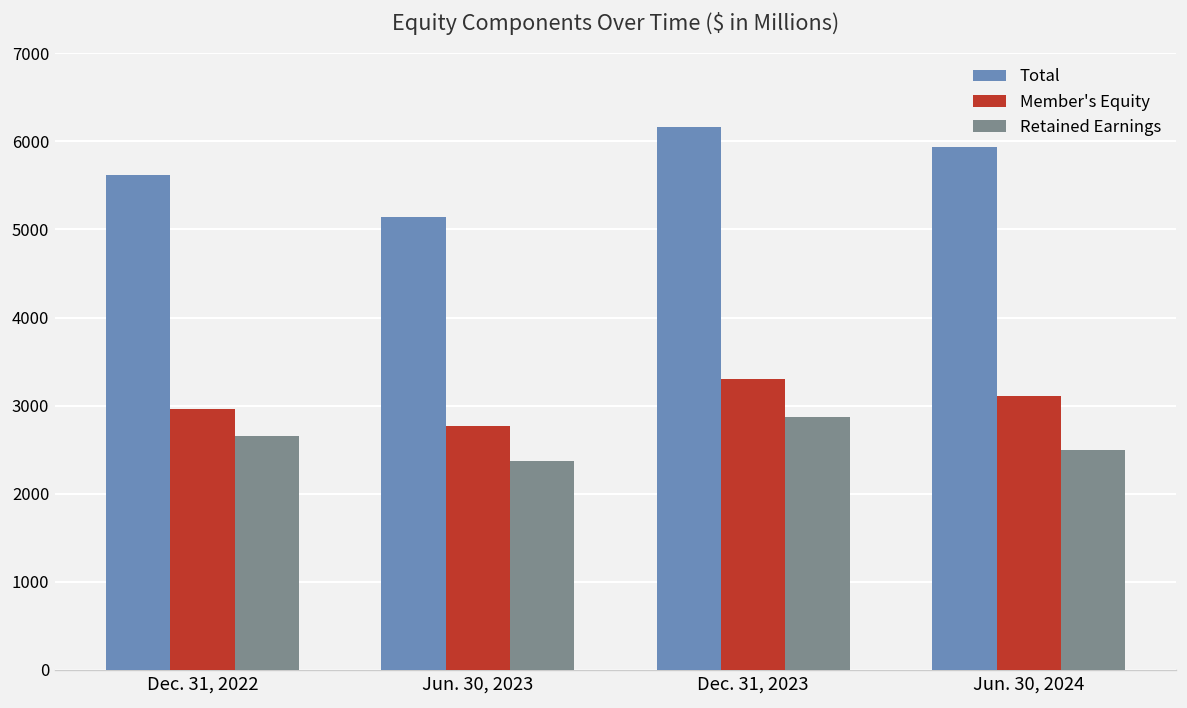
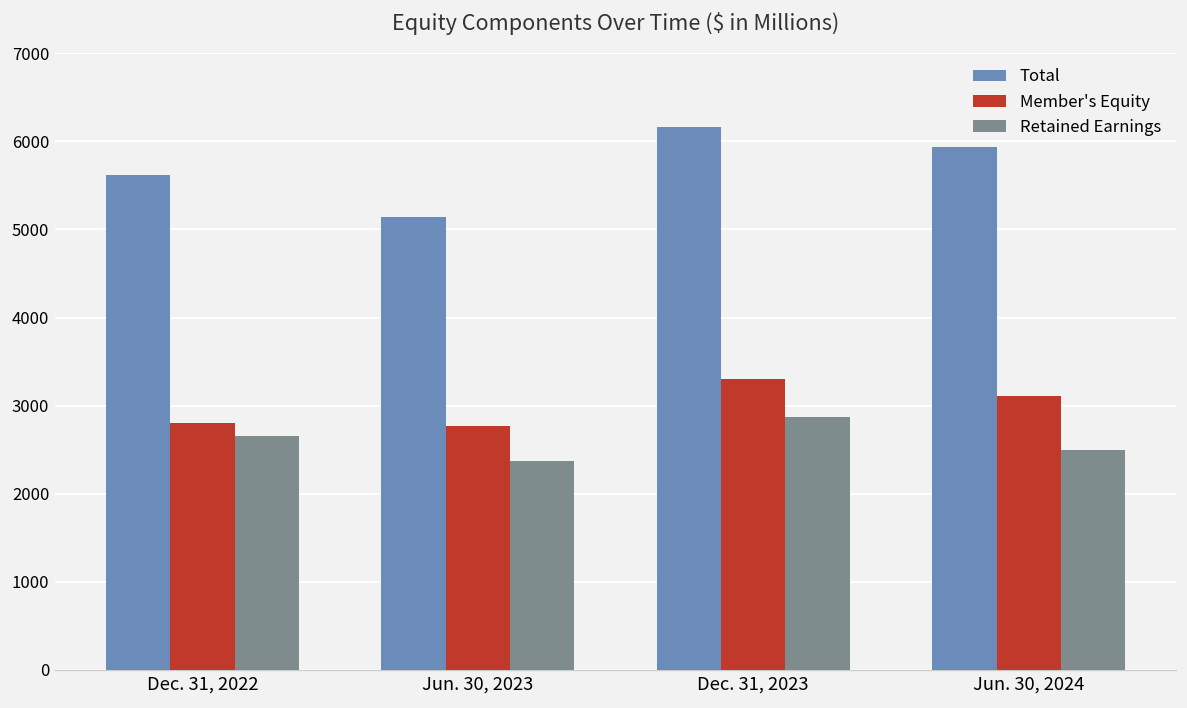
Member's Equity, Dec. 31, 2022: 3000 -> 2800
